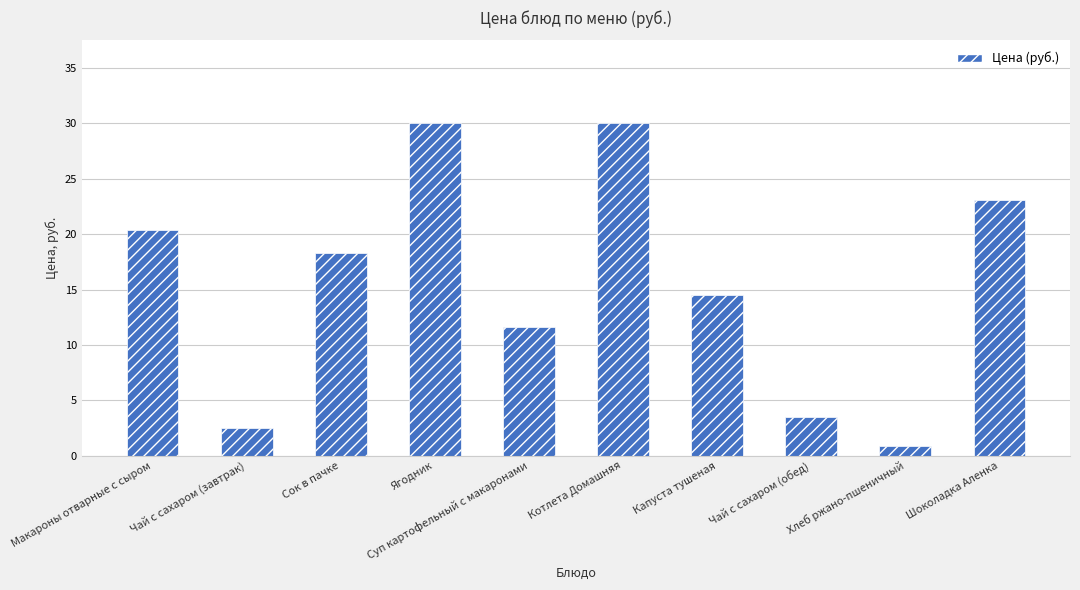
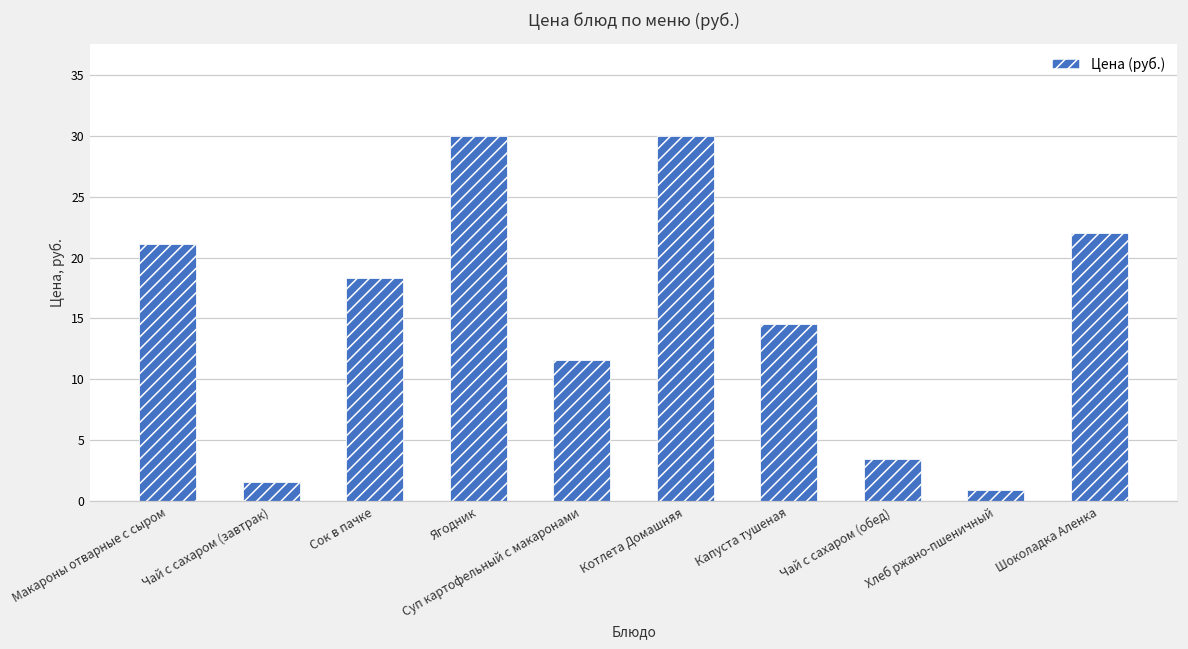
Макароны отварные с сыром: 20.4 -> 21.1
Чай с сахаром (завтрак): 2.5 -> 1.6
Шоколадка Аленка: 23.1 -> 22.0
